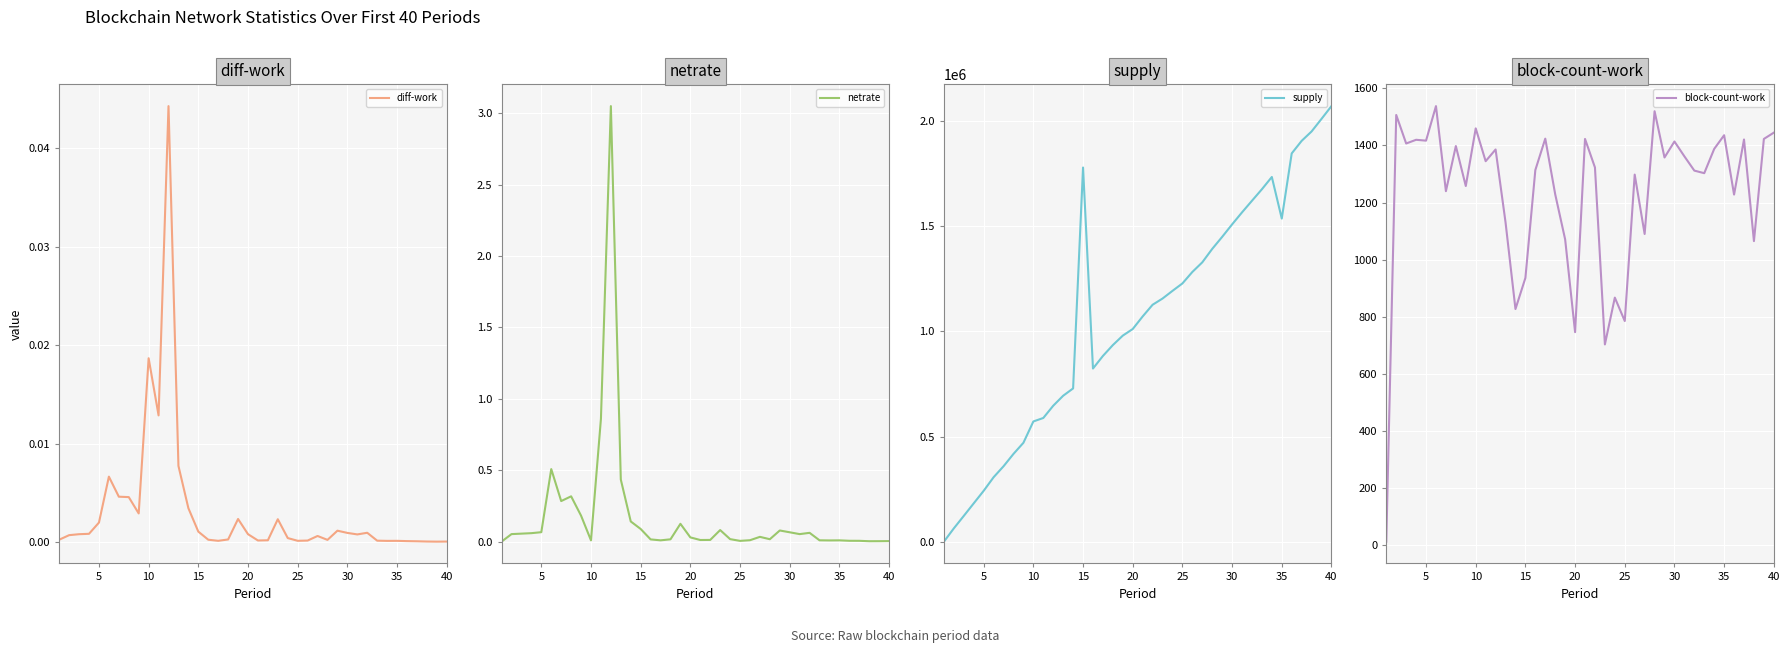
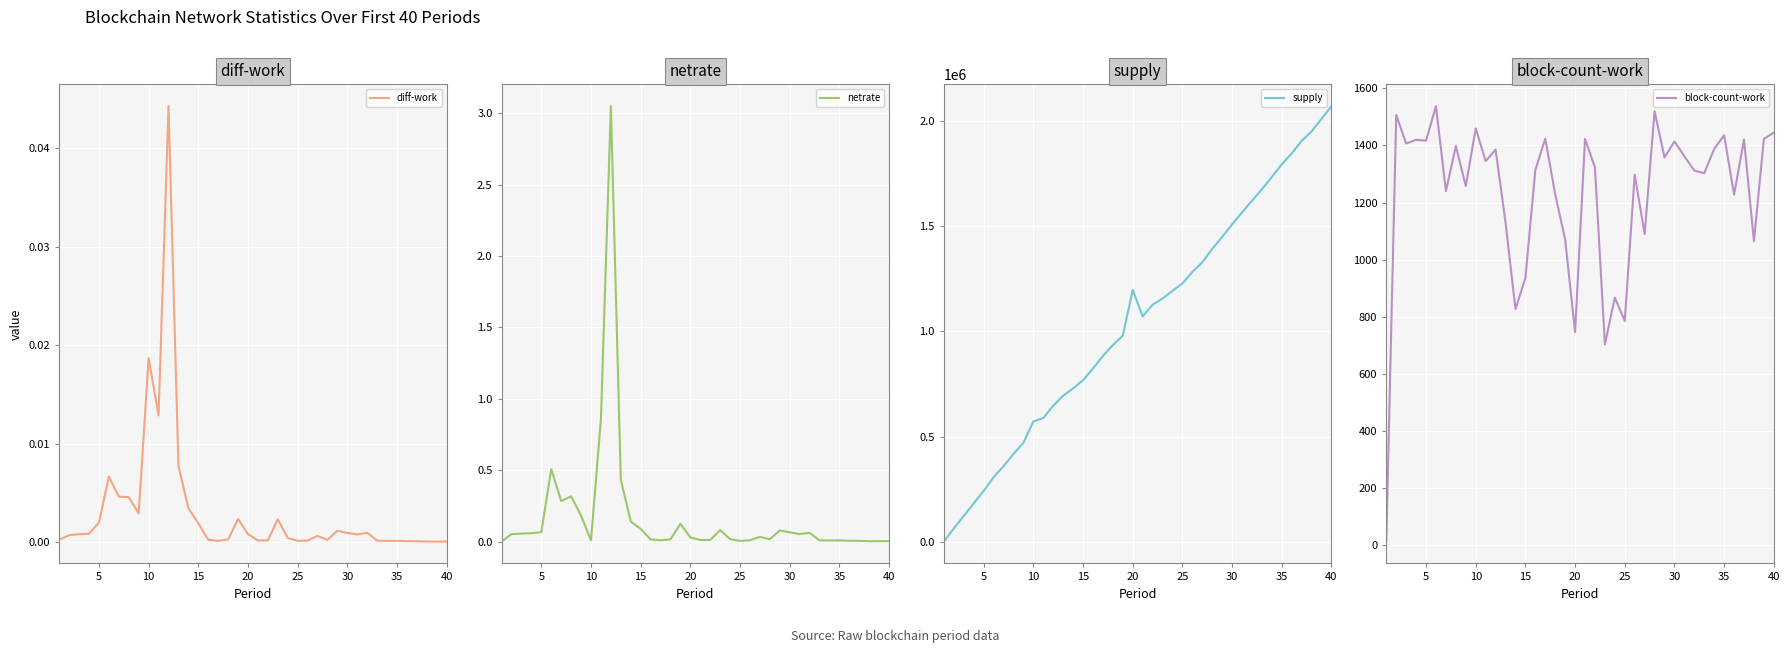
diff-work, 15: 0.001 -> 0.002
supply, 15: 1780000 -> 770000
supply, 20: 1010000 -> 1200000
supply, 35: 1540000 -> 1790000
